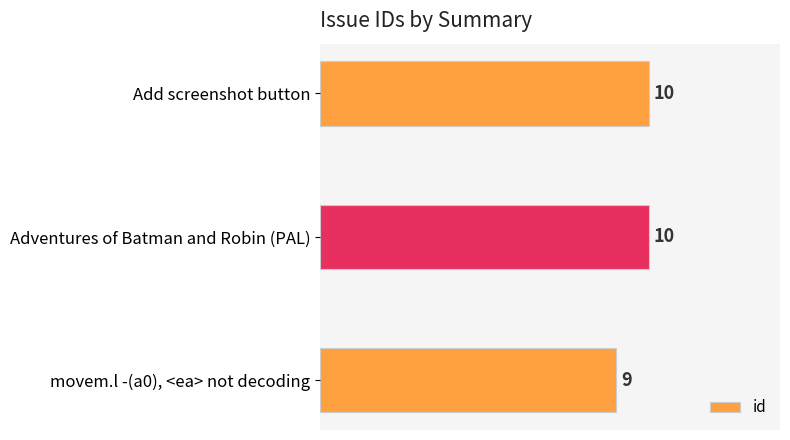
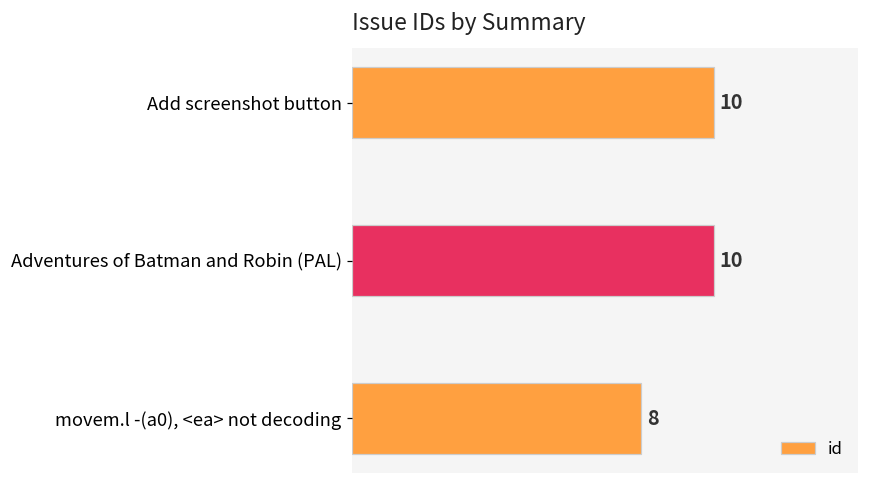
movem.l -(a0), <ea> not decoding: 9 -> 8
